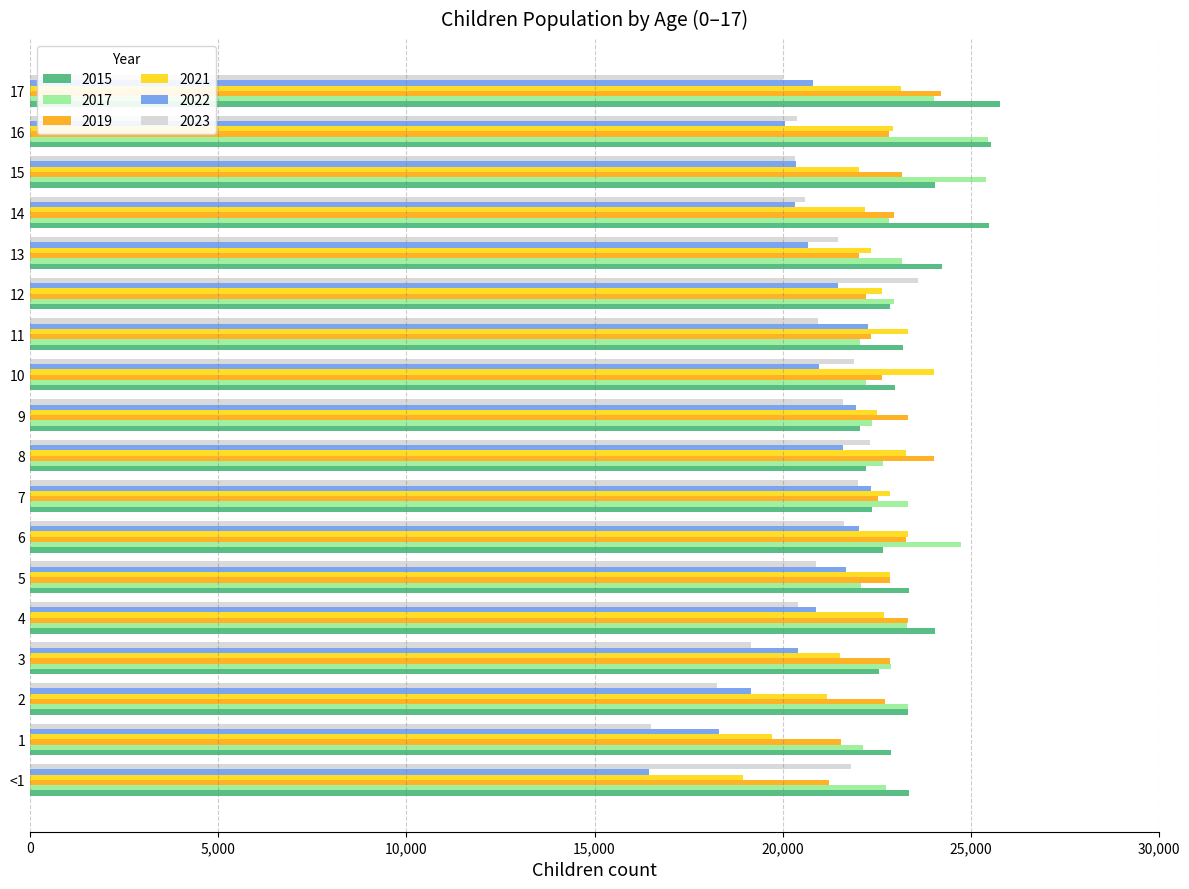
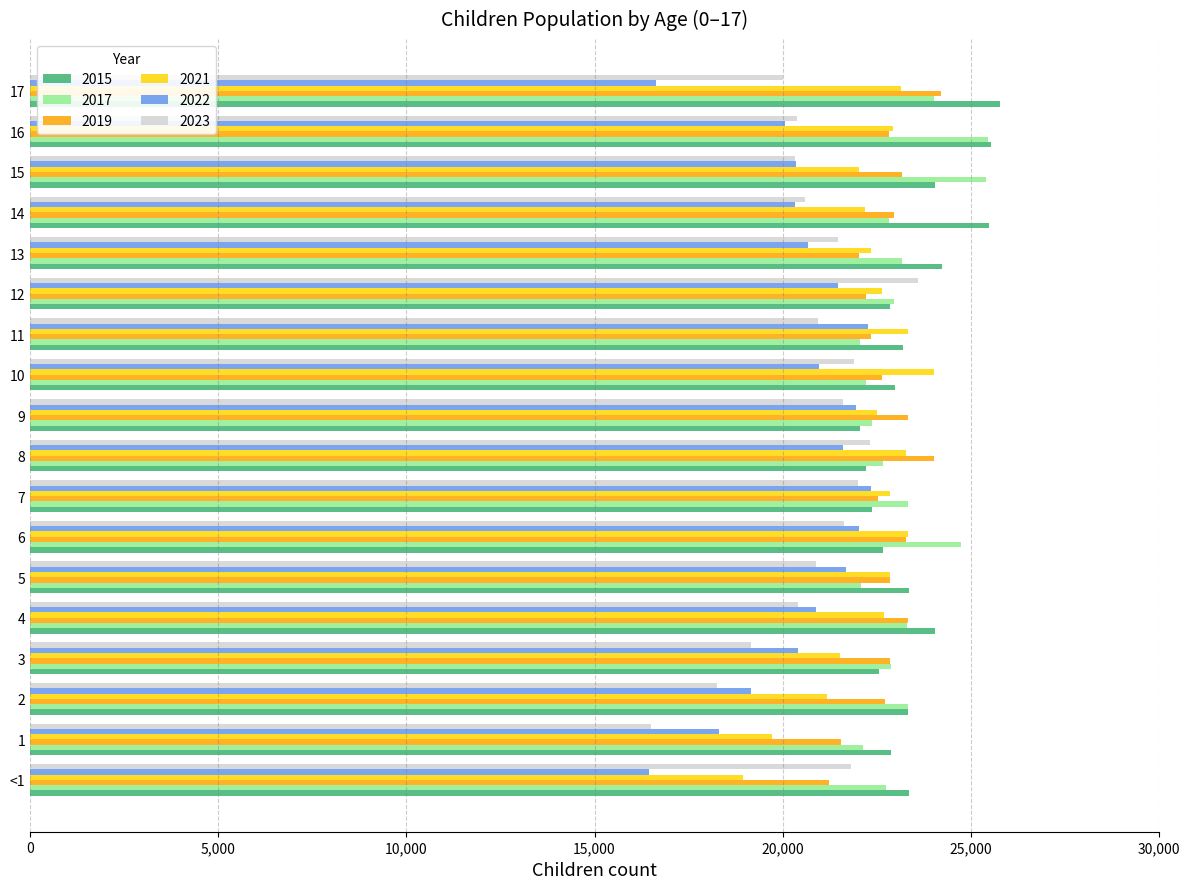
2022, 17: 20,800 -> 16,600
